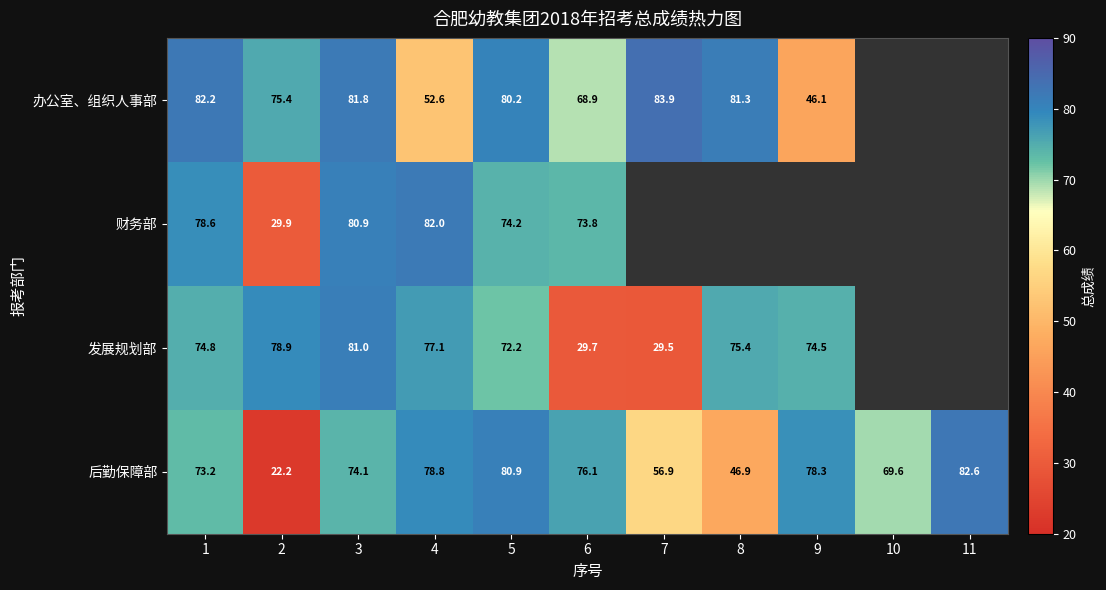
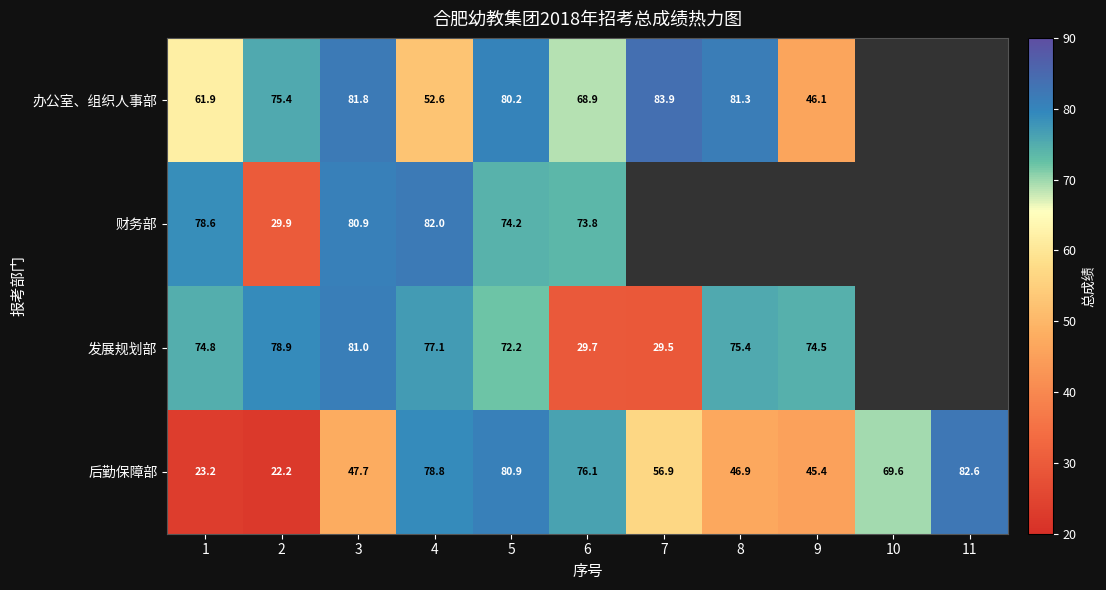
办公室、组织人事部, 1: 82.2 -> 61.9
后勤保障部, 1: 73.2 -> 23.2
后勤保障部, 3: 74.1 -> 47.7
后勤保障部, 9: 78.3 -> 45.4
